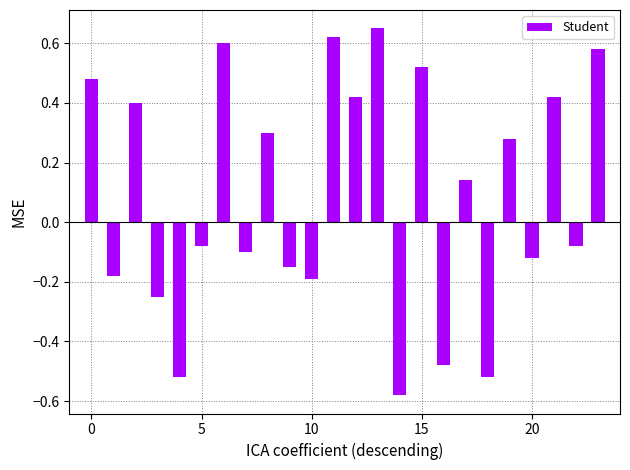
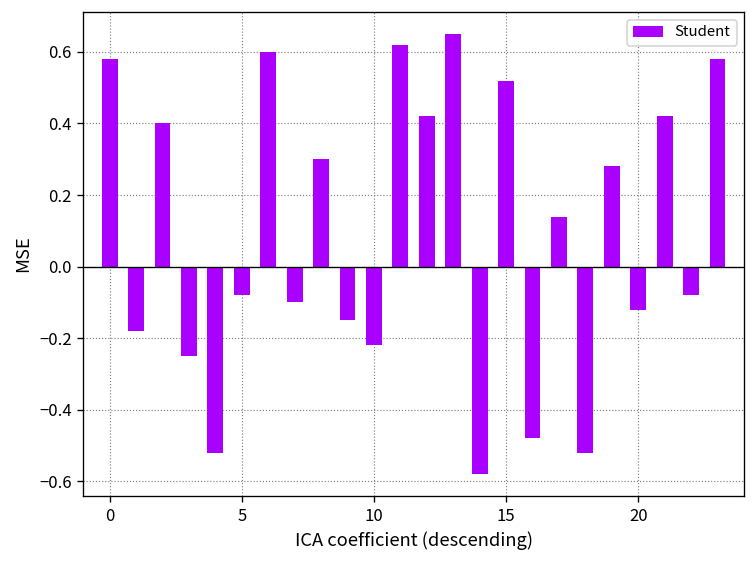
0: 0.48 -> 0.58
10: -0.19 -> -0.22
